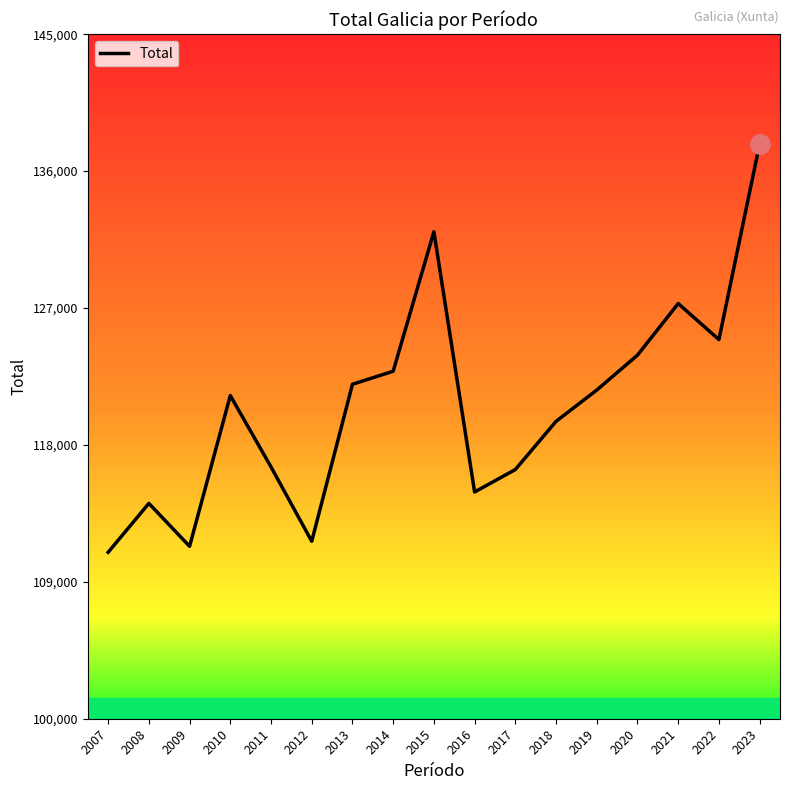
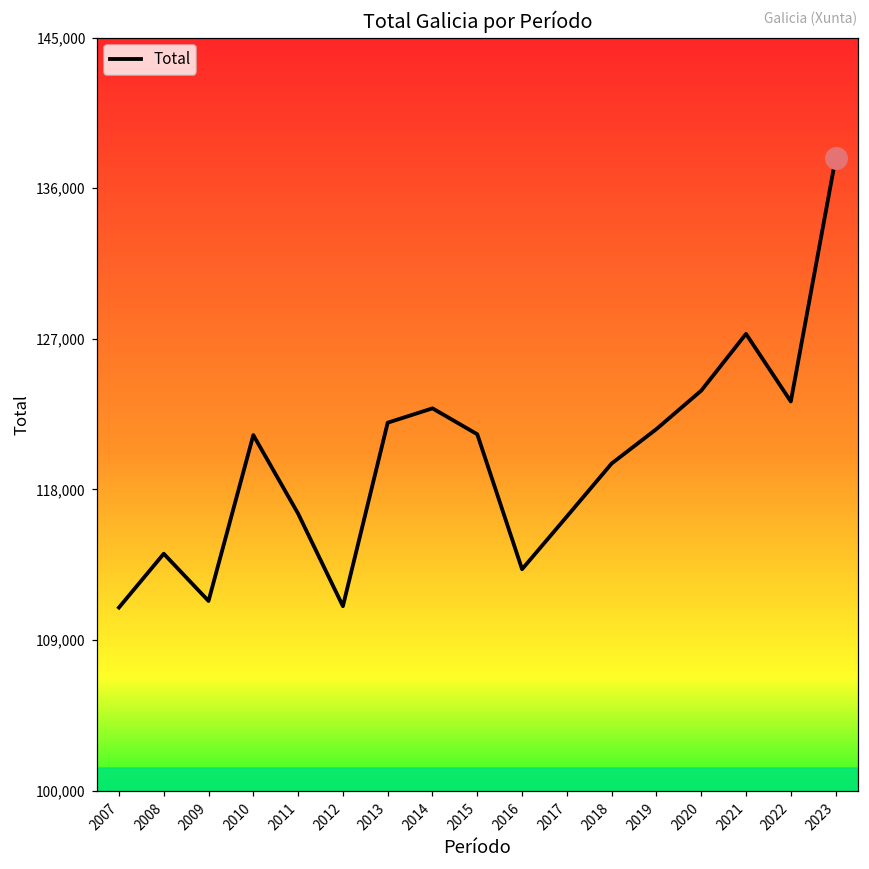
Total, 2012: 111,700 -> 111,000
Total, 2015: 132,000 -> 121,300
Total, 2016: 114,900 -> 113,200
Total, 2022: 124,900 -> 123,300
